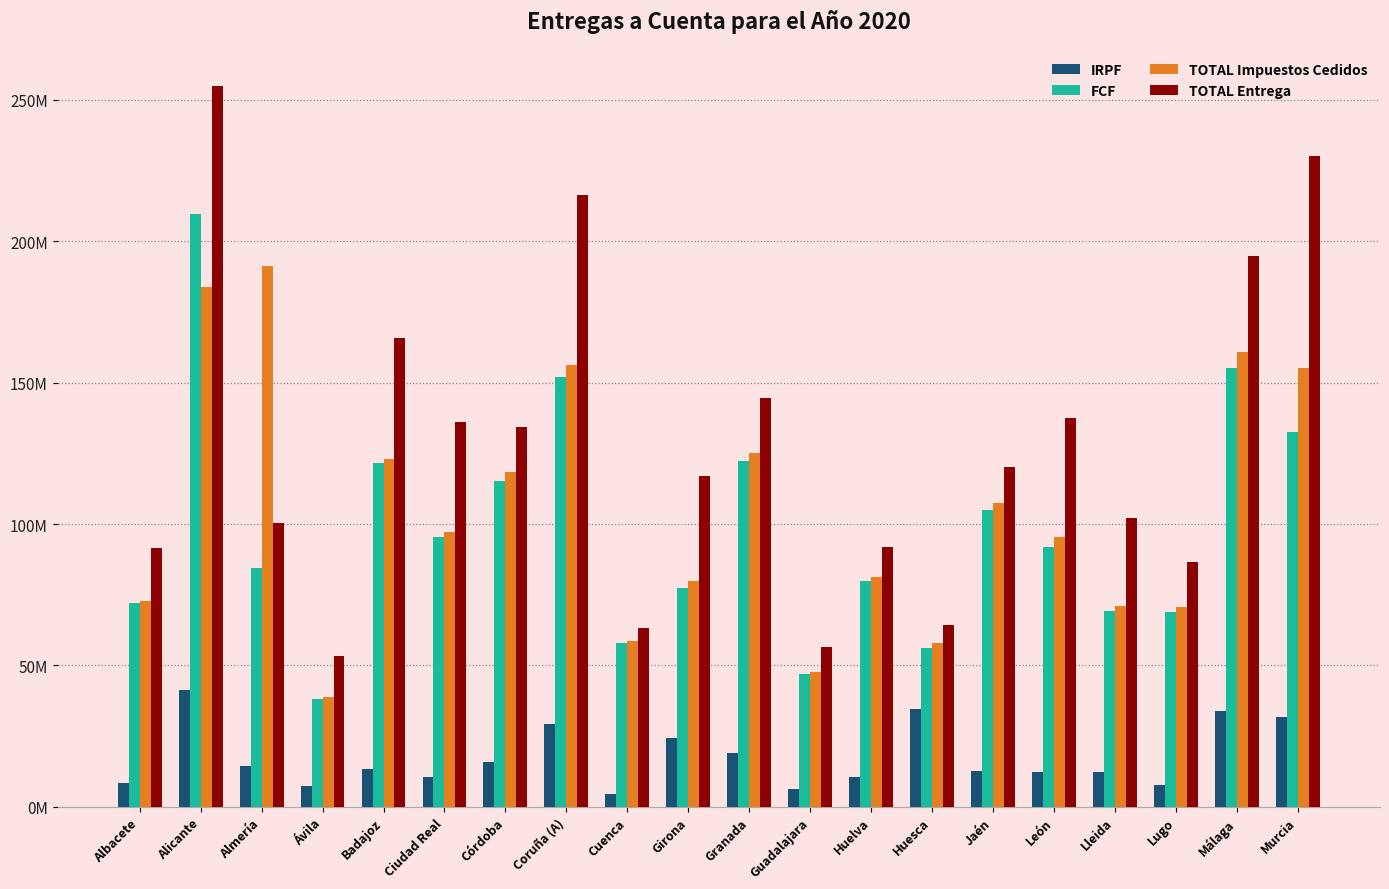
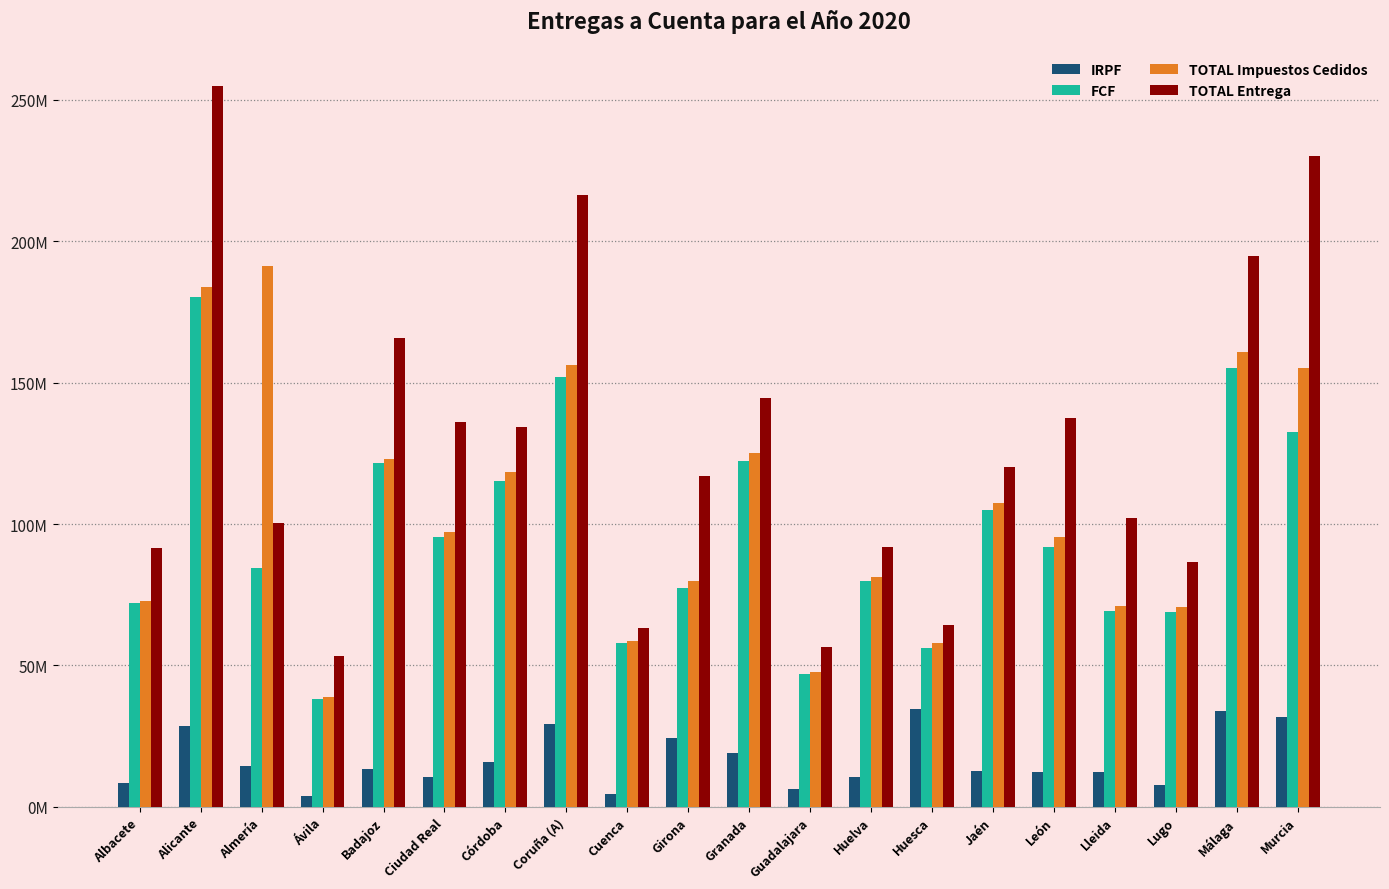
IRPF, Alicante: 41000000 -> 29000000
FCF, Alicante: 209000000 -> 180000000
IRPF, Ávila: 7000000 -> 4000000
